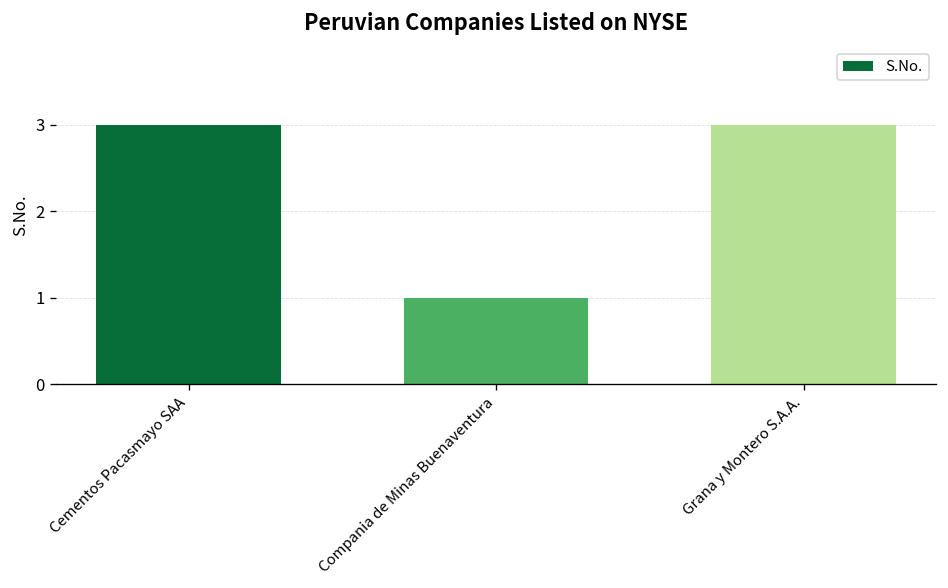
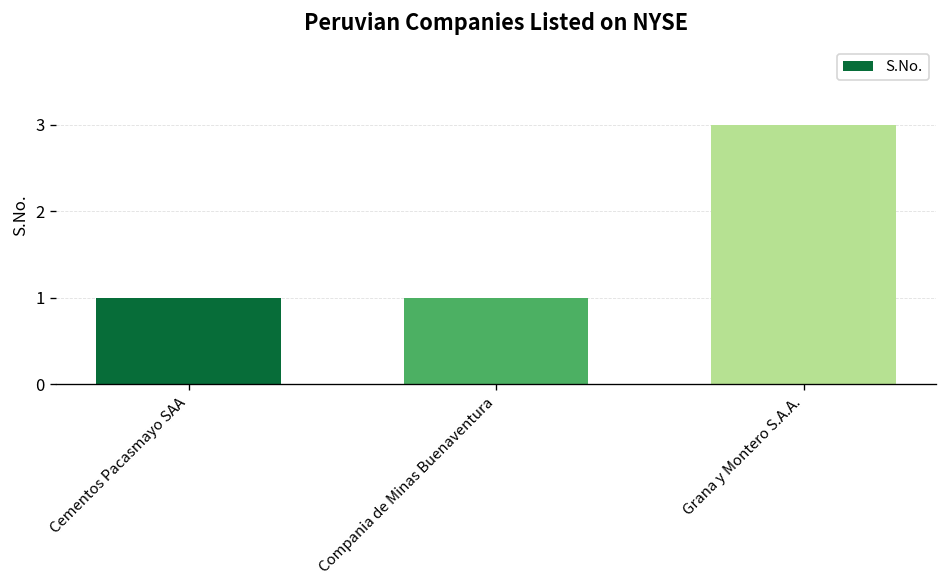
Cementos Pacasmayo SAA: 3 -> 1
